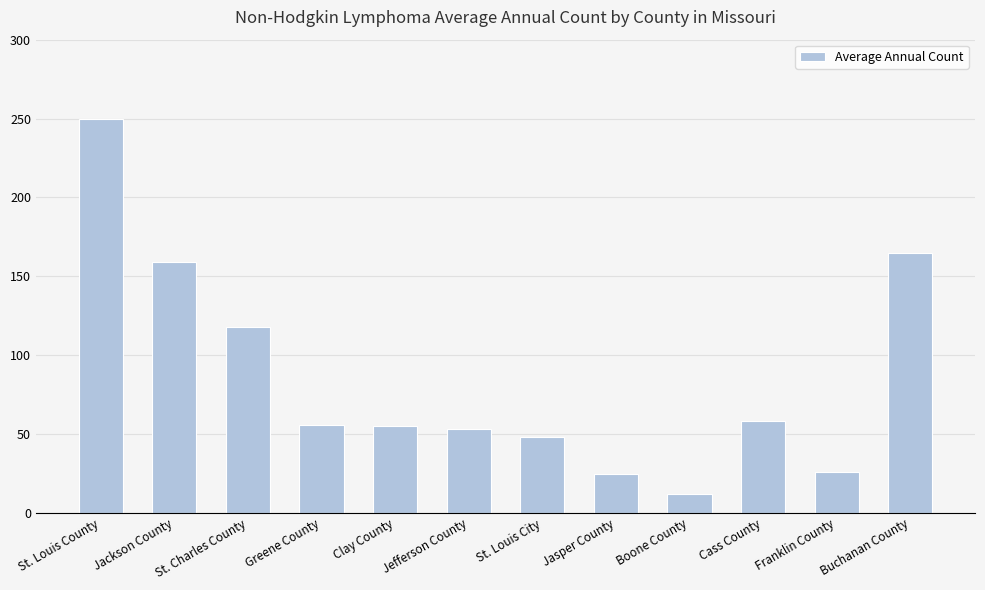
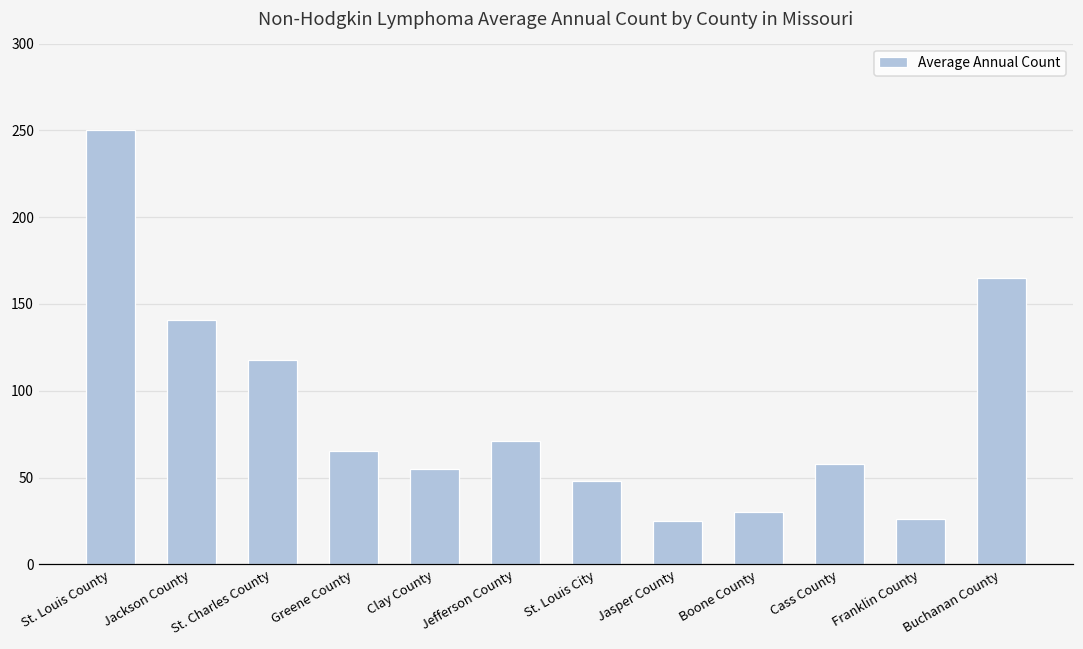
Jackson County: 159 -> 141
Greene County: 56 -> 65
Jefferson County: 53 -> 71
Boone County: 12 -> 30
